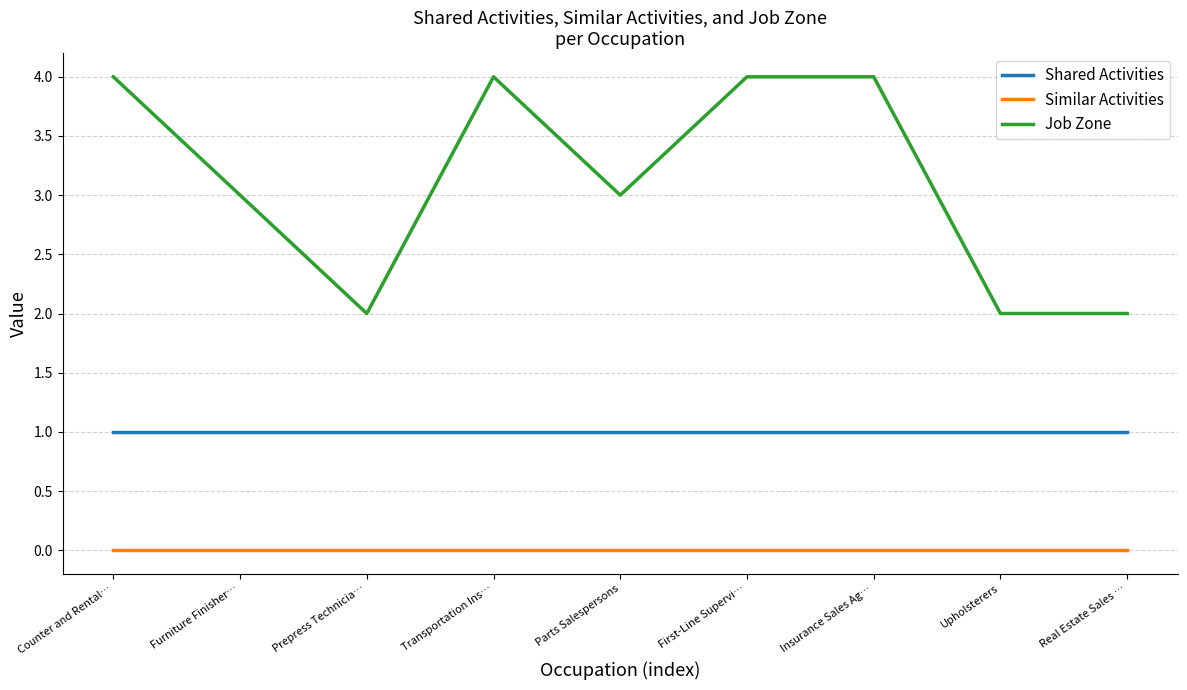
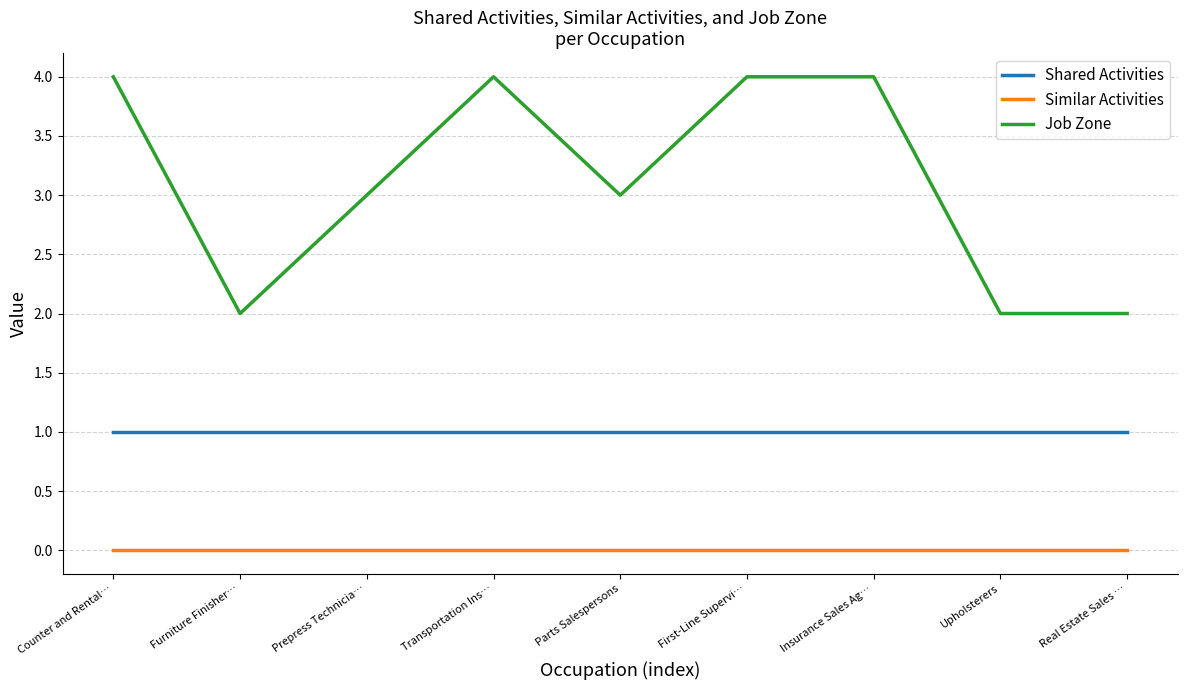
Job Zone, Furniture Finisher…: 3 -> 2
Job Zone, Prepress Technicia…: 2 -> 3
